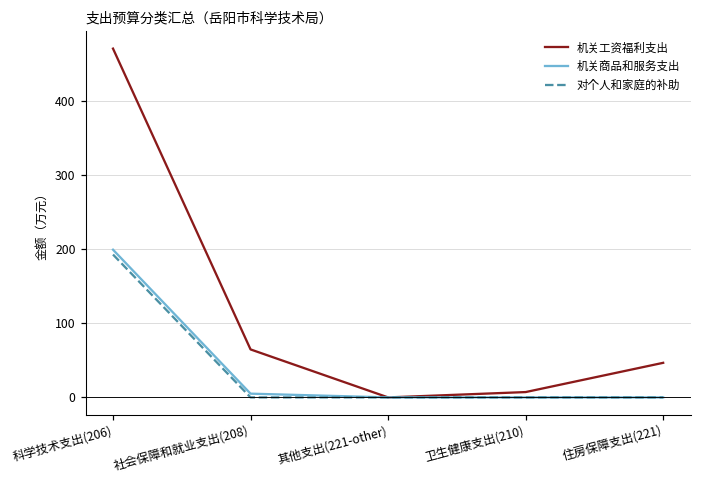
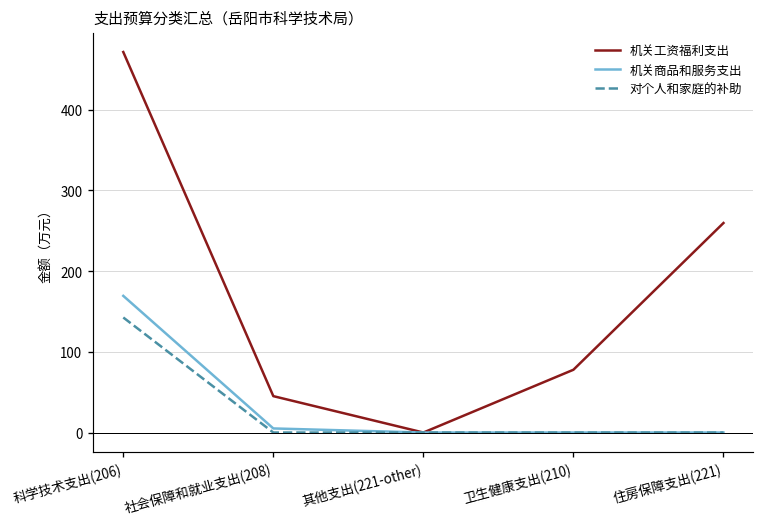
机关商品和服务支出, 科学技术支出(206): 200 -> 170
对个人和家庭的补助, 科学技术支出(206): 190 -> 140
机关工资福利支出, 社会保障和就业支出(208): 60 -> 50
机关工资福利支出, 卫生健康支出(210): 10 -> 80
机关工资福利支出, 住房保障支出(221): 50 -> 260
